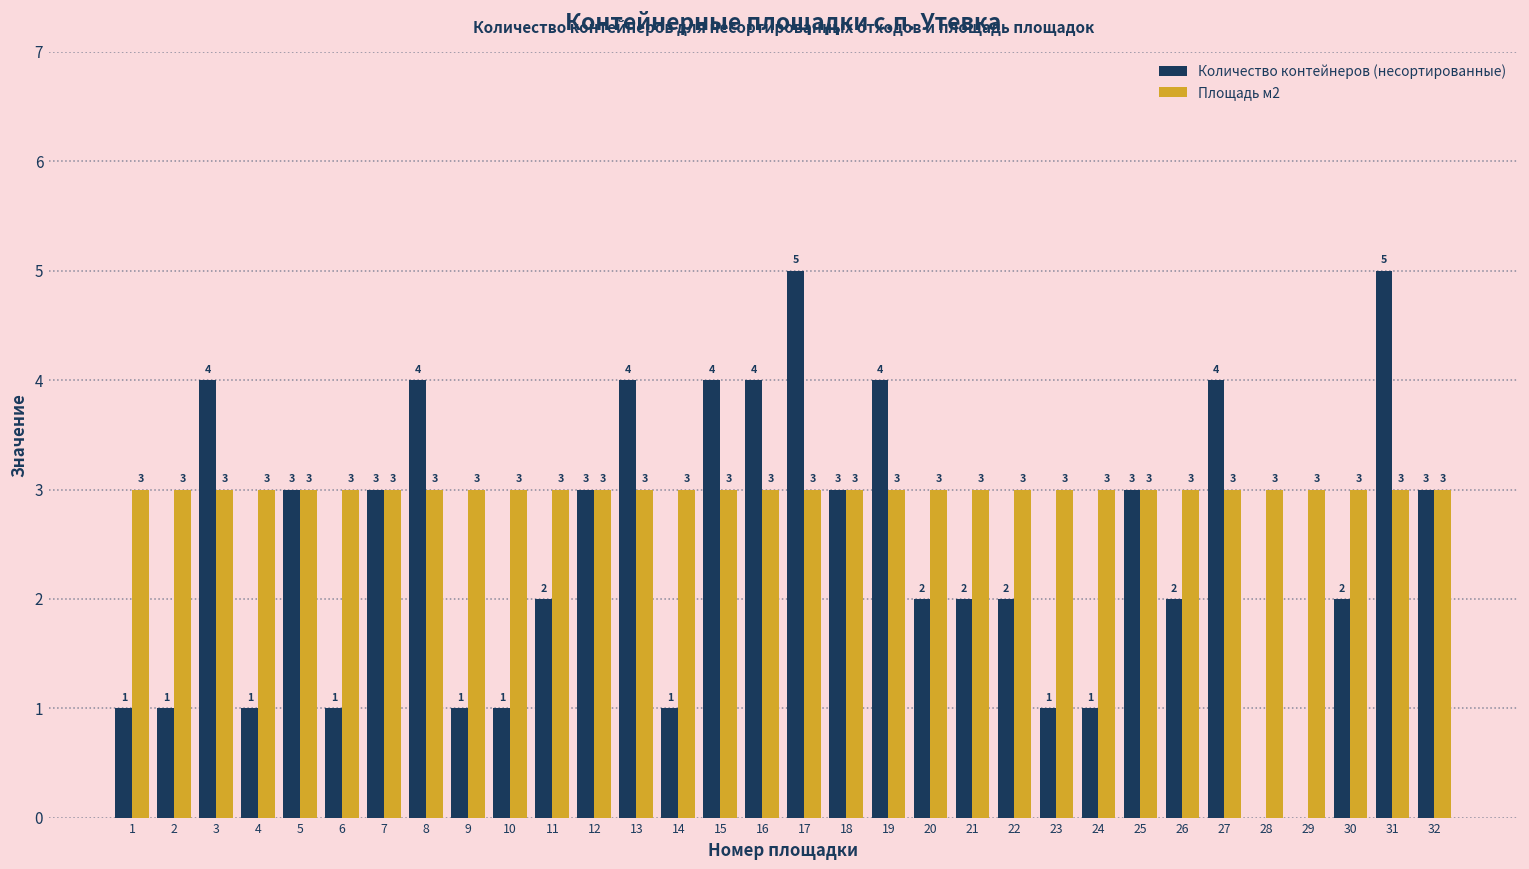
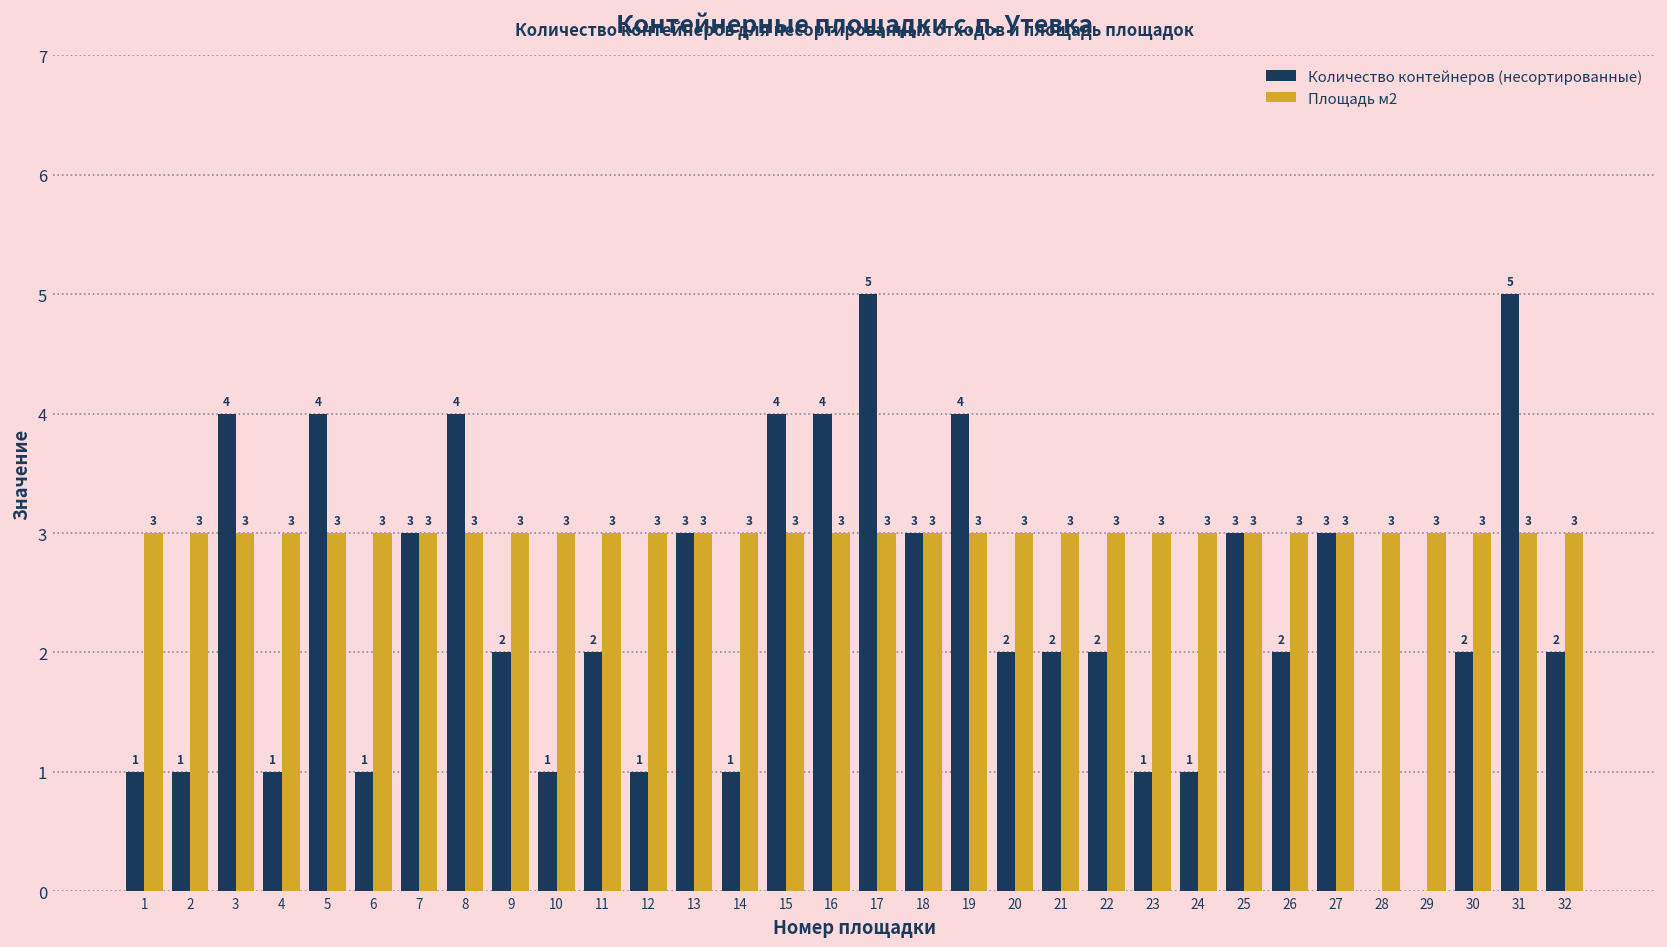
Количество контейнеров (несортированные), 5: 3 -> 4
Количество контейнеров (несортированные), 9: 1 -> 2
Количество контейнеров (несортированные), 12: 3 -> 1
Количество контейнеров (несортированные), 13: 4 -> 3
Количество контейнеров (несортированные), 27: 4 -> 3
Количество контейнеров (несортированные), 32: 3 -> 2
